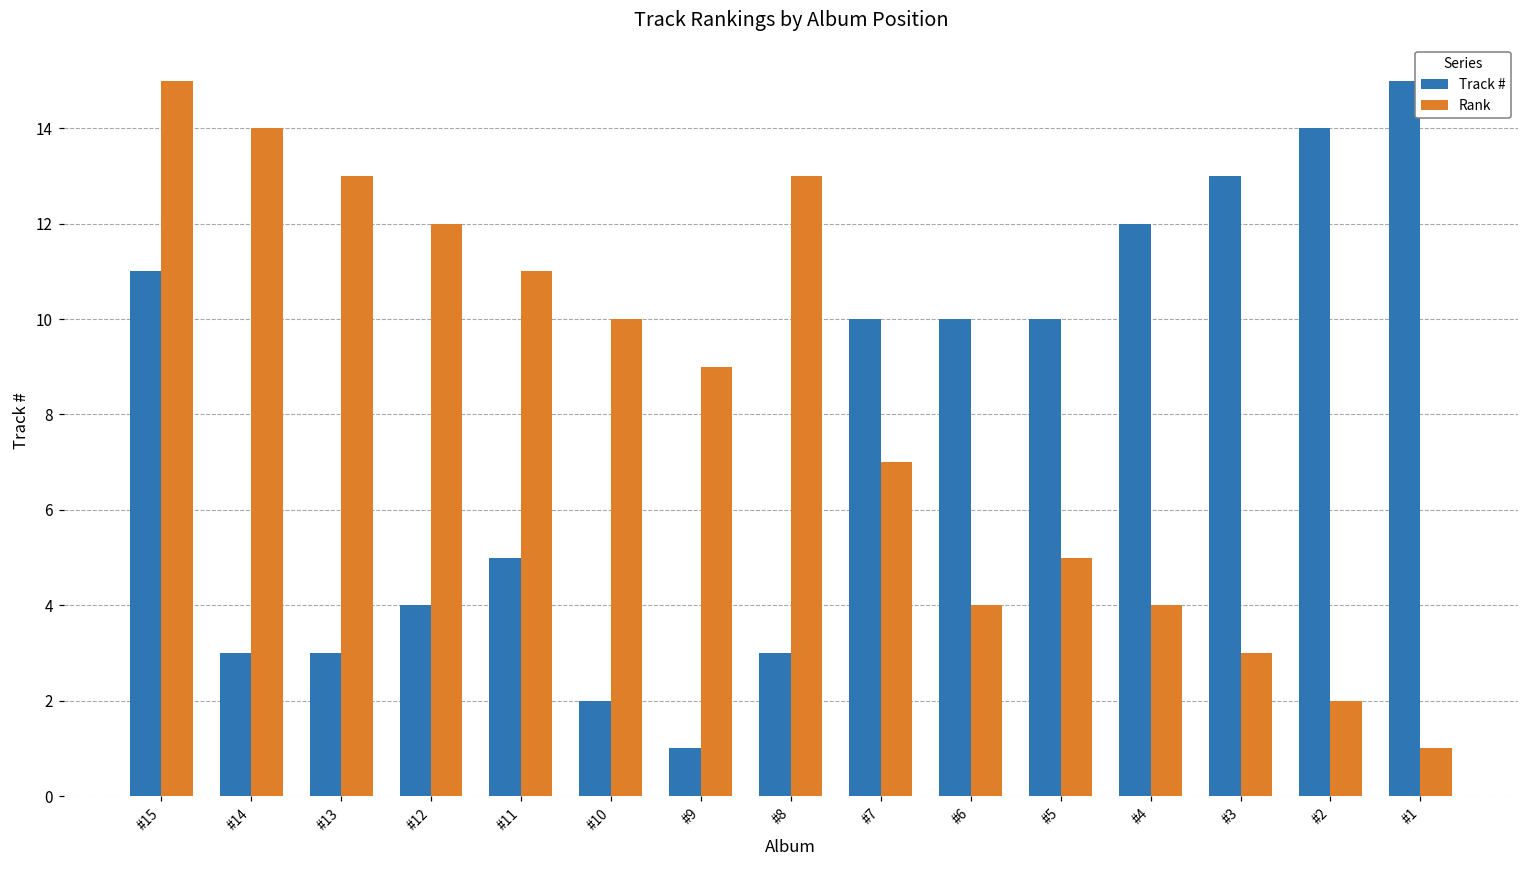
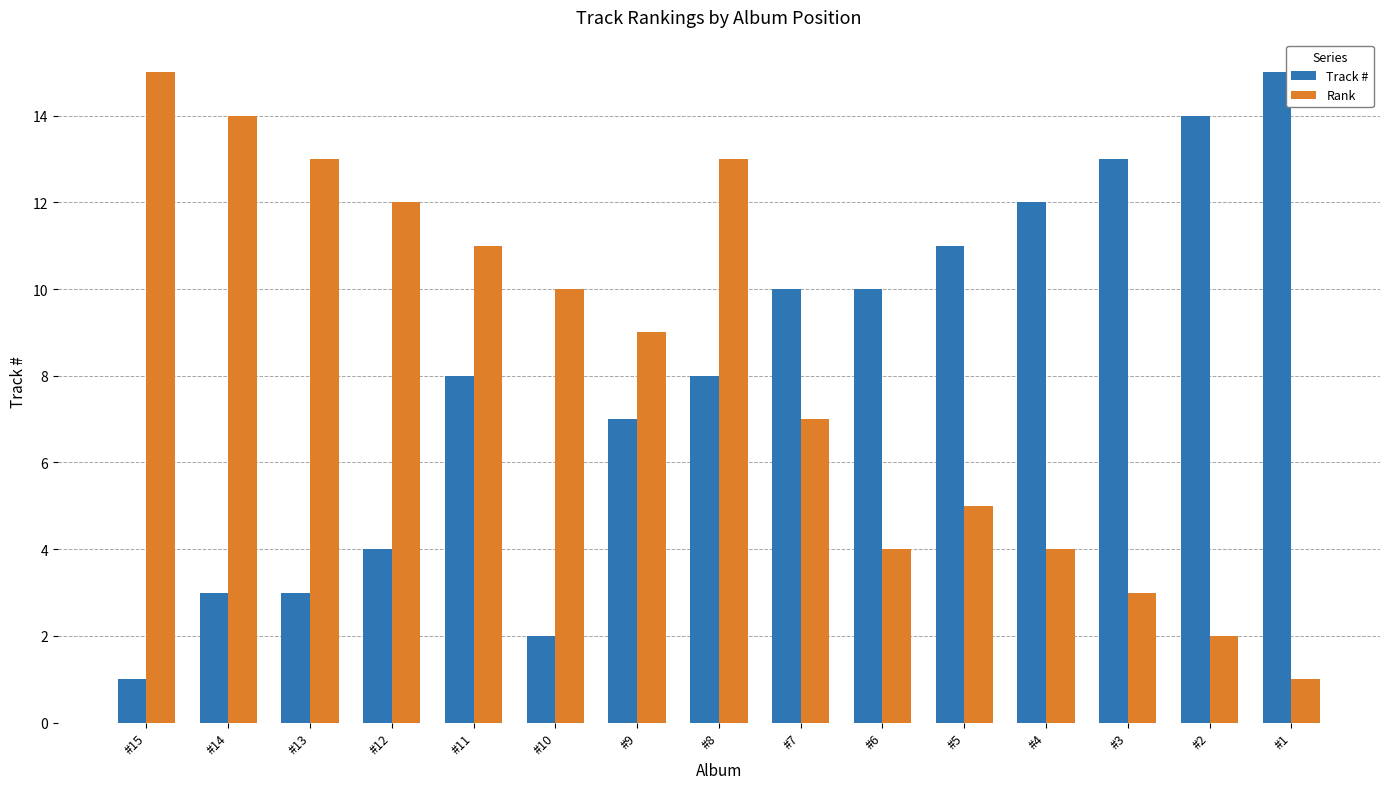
Track #, #15: 11 -> 1
Track #, #11: 5 -> 8
Track #, #9: 1 -> 7
Track #, #8: 3 -> 8
Track #, #5: 10 -> 11
